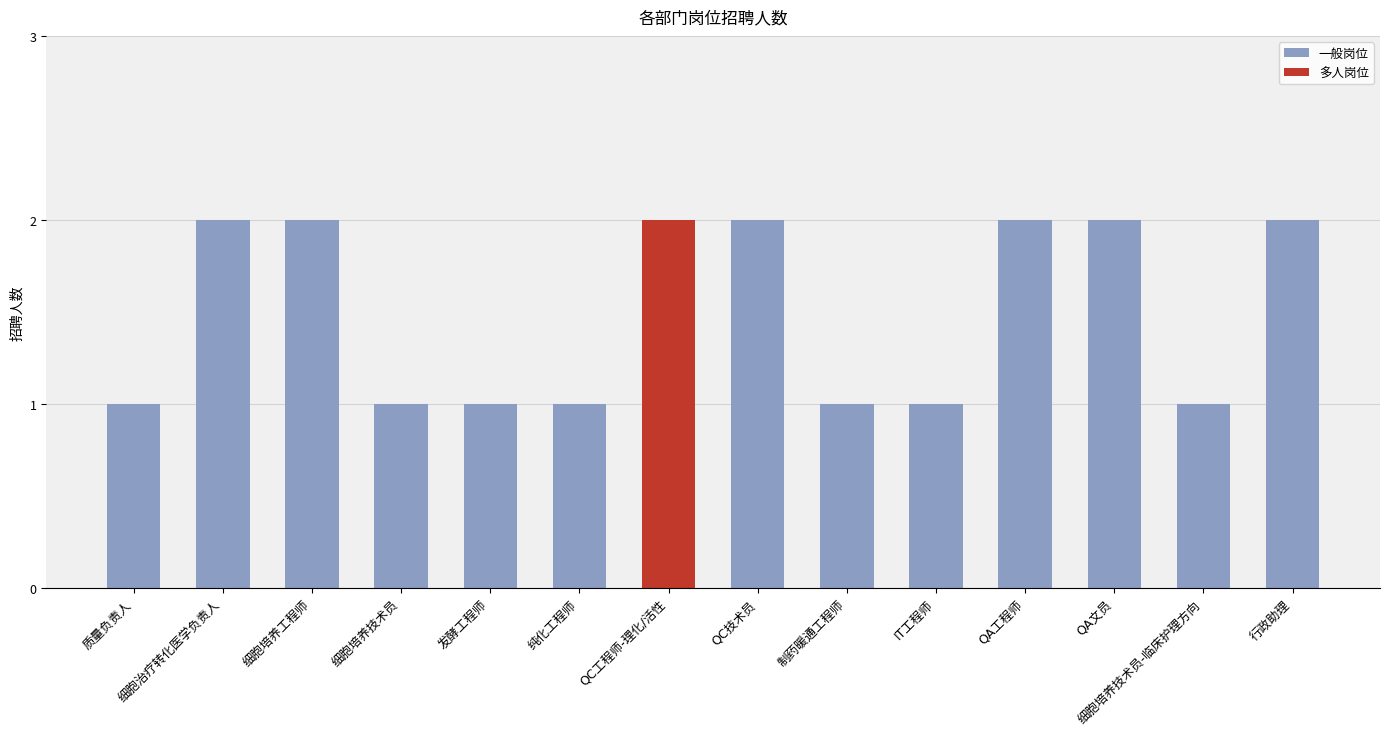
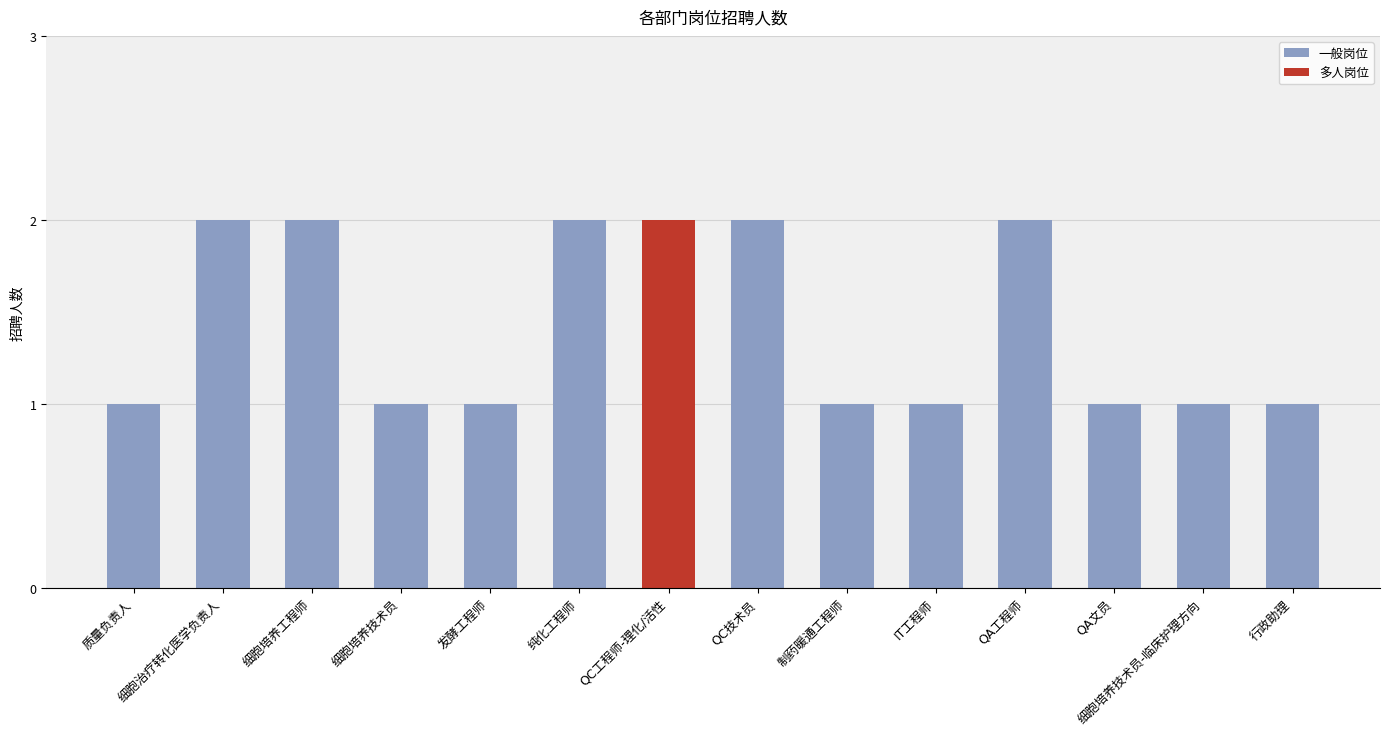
纯化工程师: 1 -> 2
QA文员: 2 -> 1
行政助理: 2 -> 1
